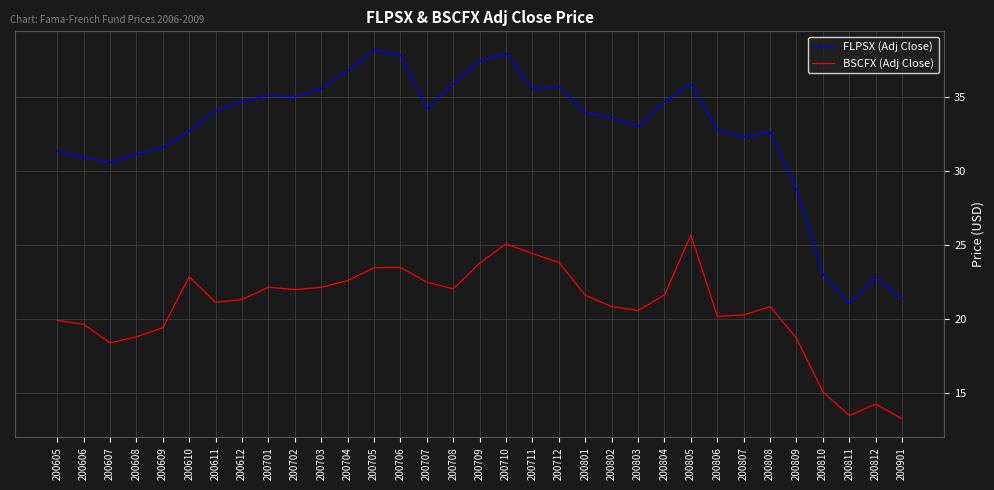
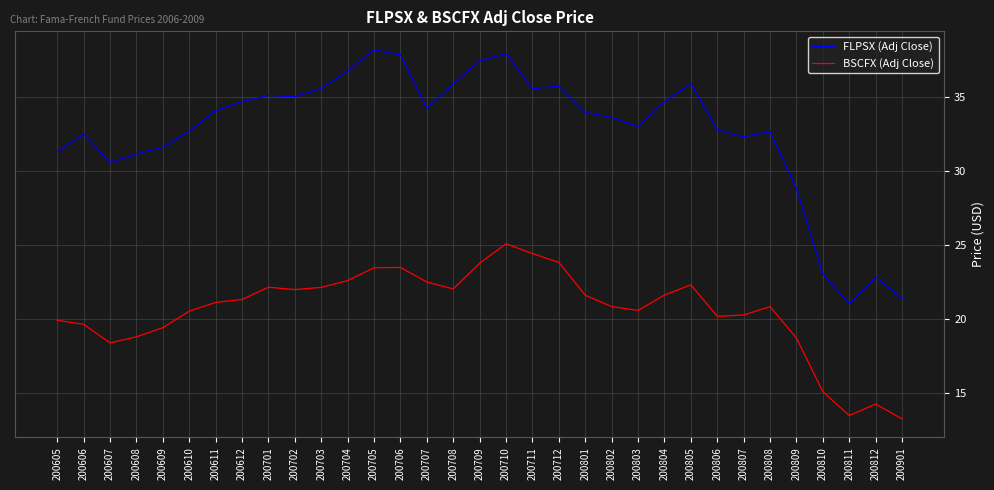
FLPSX (Adj Close), 200606: 31.0 -> 32.5
BSCFX (Adj Close), 200610: 22.9 -> 20.5
BSCFX (Adj Close), 200805: 25.7 -> 22.3
